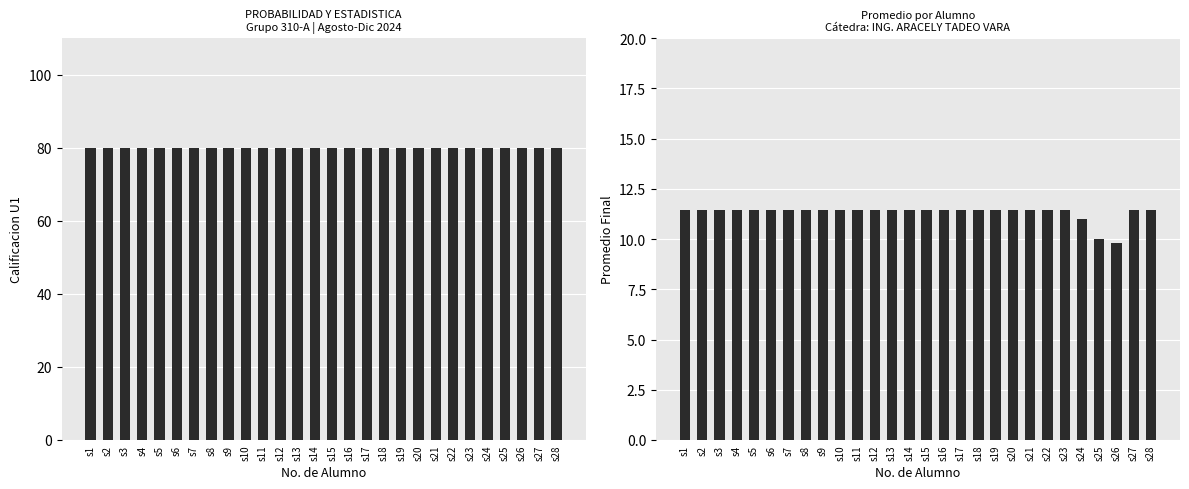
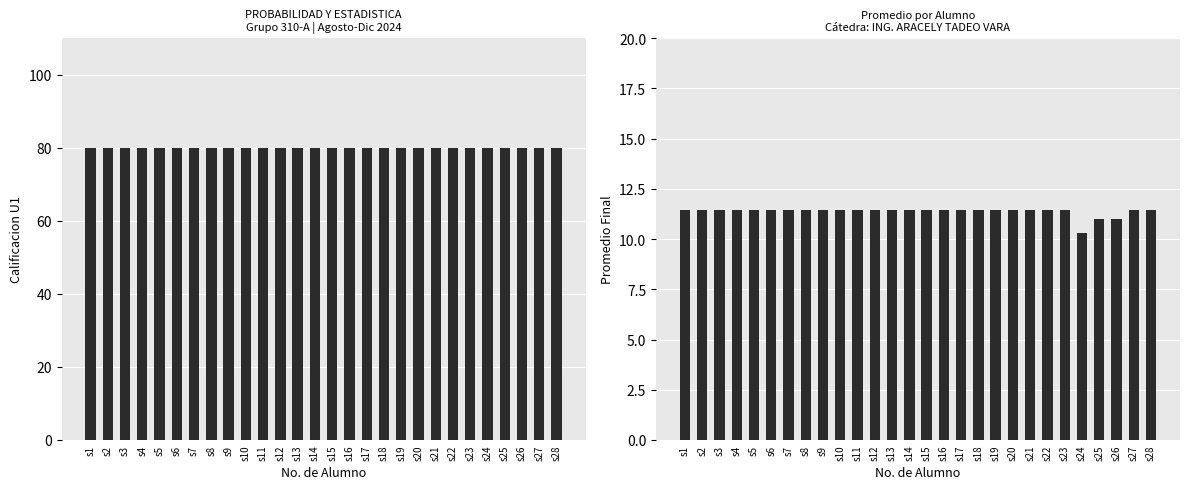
Promedio por Alumno Cátedra: ING. ARACELY TADEO VARA, s24: 11.0 -> 10.3
Promedio por Alumno Cátedra: ING. ARACELY TADEO VARA, s25: 10 -> 11
Promedio por Alumno Cátedra: ING. ARACELY TADEO VARA, s26: 9.8 -> 11.0
